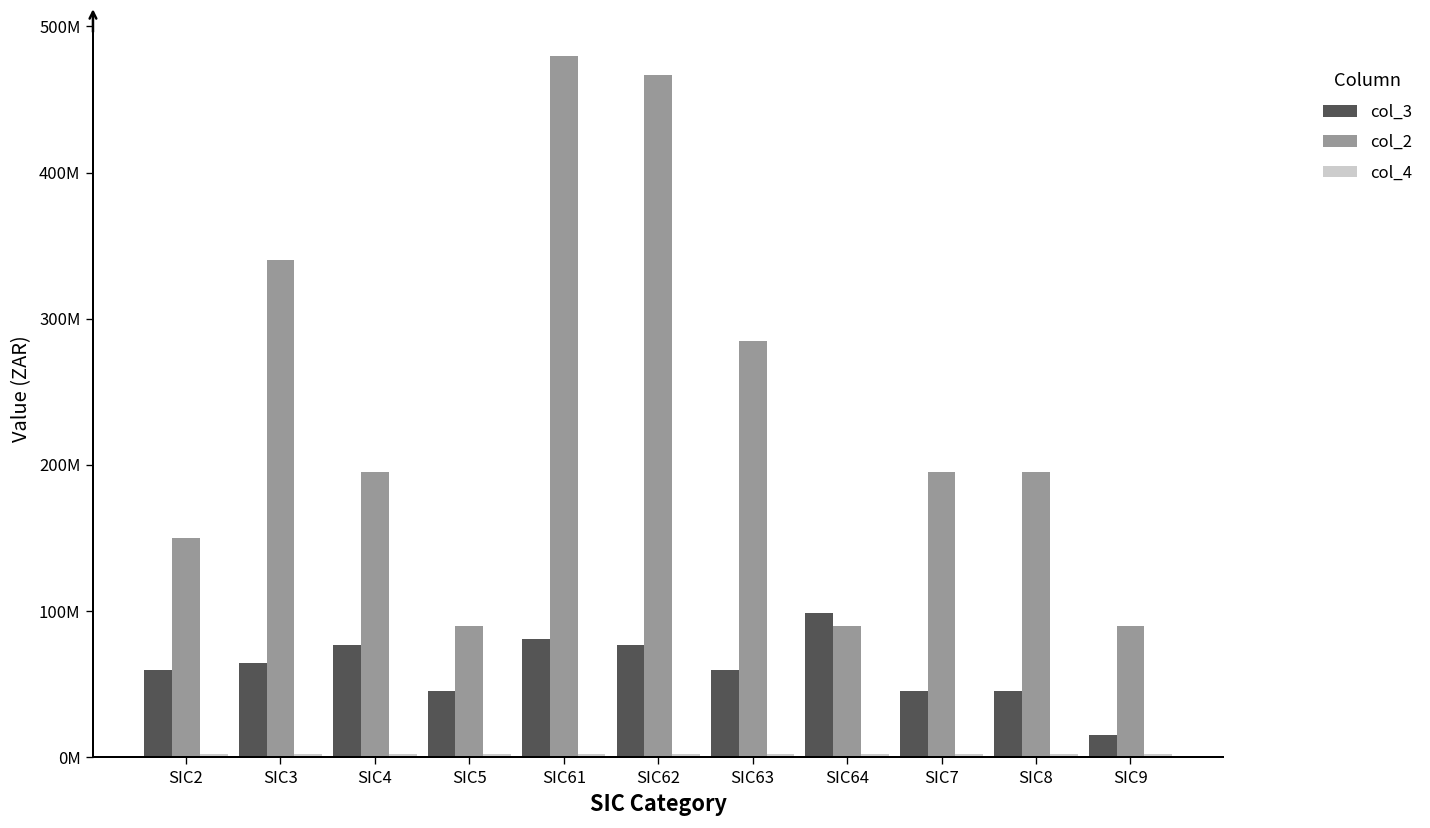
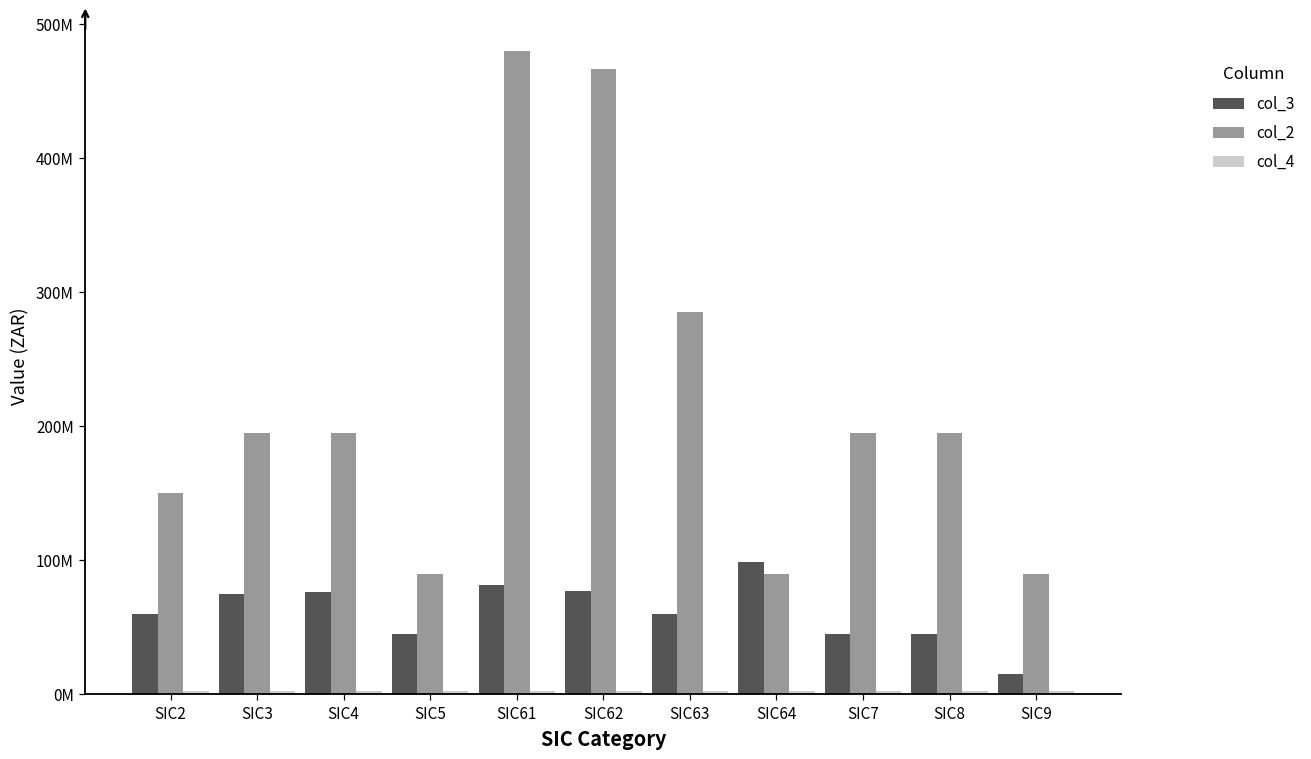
col_3, SIC3: 65000000 -> 75000000
col_2, SIC3: 340000000 -> 195000000
